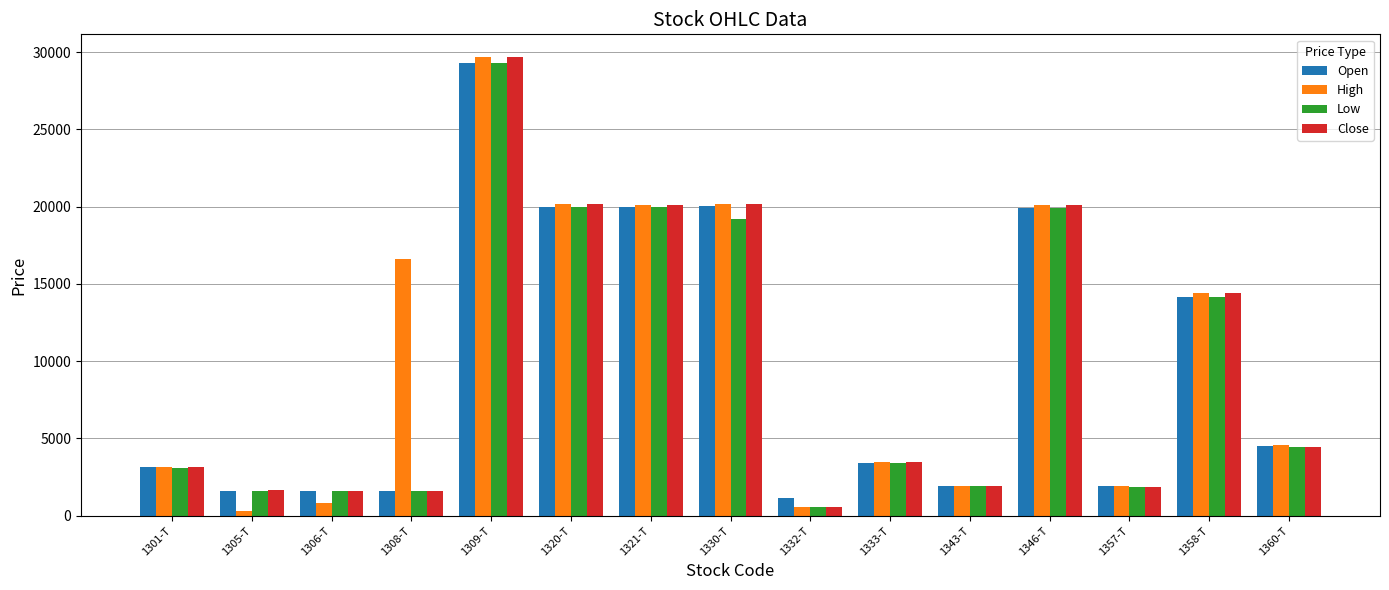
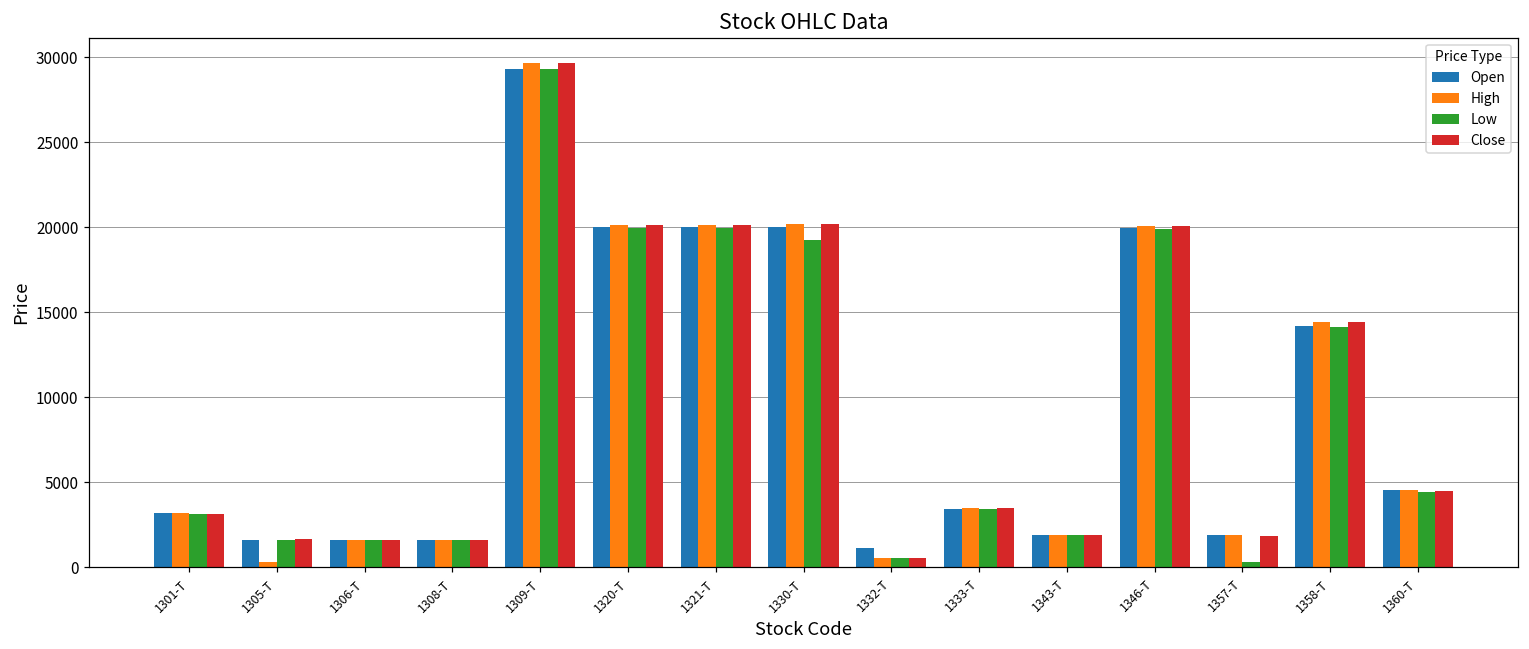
High, 1306-T: 800 -> 1600
High, 1308-T: 16600 -> 1600
Low, 1357-T: 1900 -> 300
